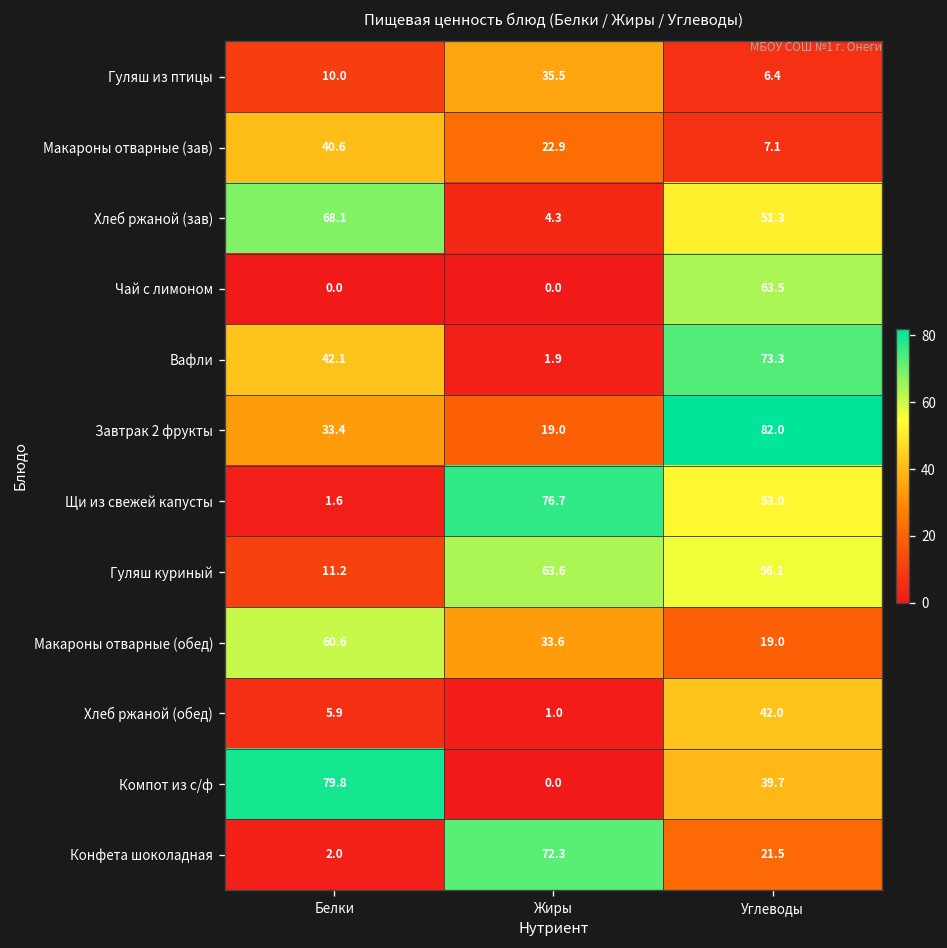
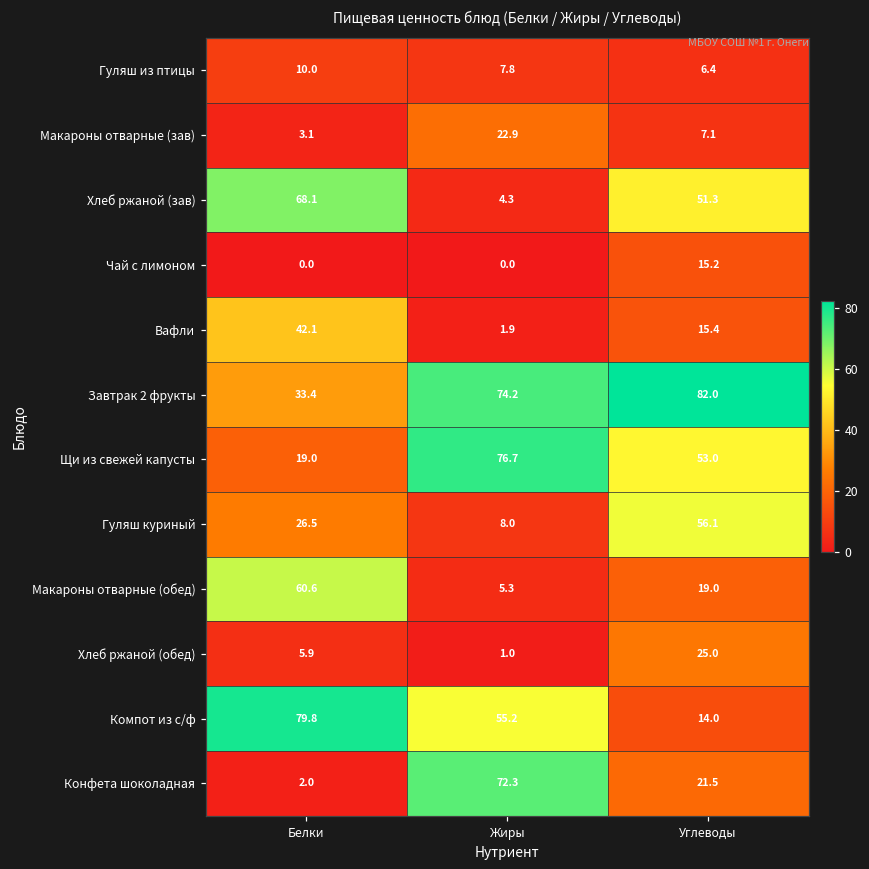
Гуляш из птицы, Жиры: 35.5 -> 7.8
Макароны отварные (зав), Белки: 40.6 -> 3.1
Чай с лимоном, Углеводы: 63.5 -> 15.2
Вафли, Углеводы: 73.3 -> 15.4
Завтрак 2 фрукты, Жиры: 19.0 -> 74.2
Щи из свежей капусты, Белки: 1.6 -> 19.0
Гуляш куриный, Белки: 11.2 -> 26.5
Гуляш куриный, Жиры: 63.6 -> 8.0
Макароны отварные (обед), Жиры: 33.6 -> 5.3
Хлеб ржаной (обед), Углеводы: 42.0 -> 25.0
Компот из с/ф, Жиры: 0.0 -> 55.2
Компот из с/ф, Углеводы: 39.7 -> 14.0
